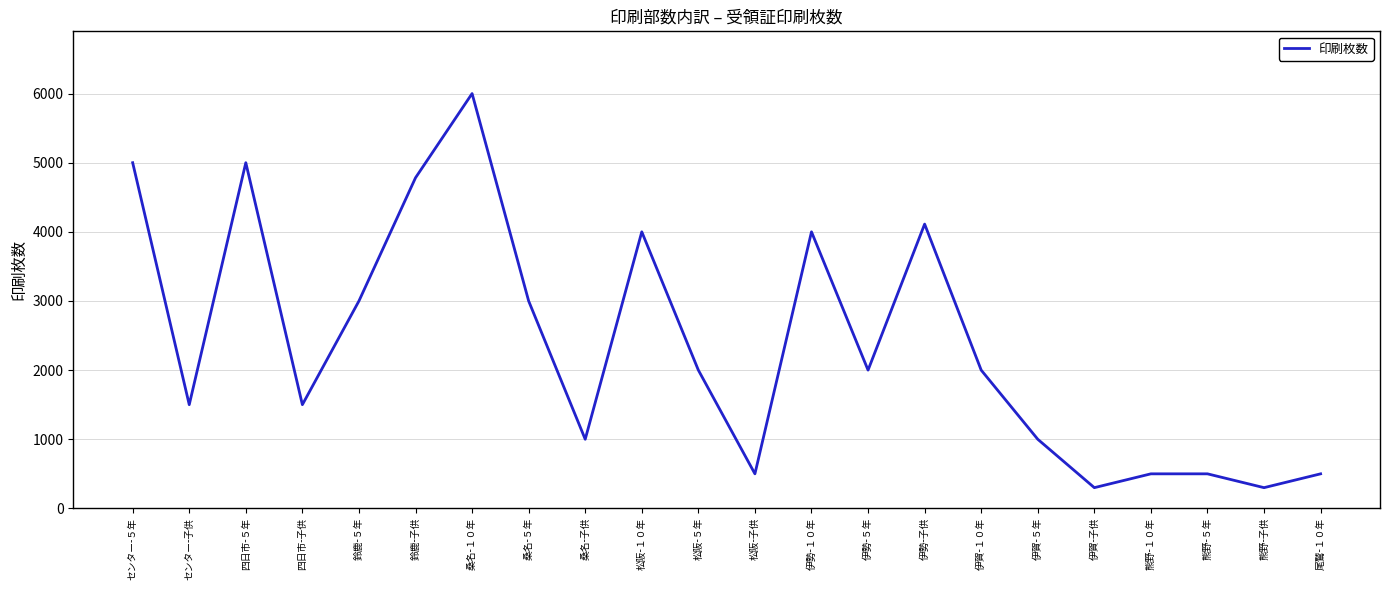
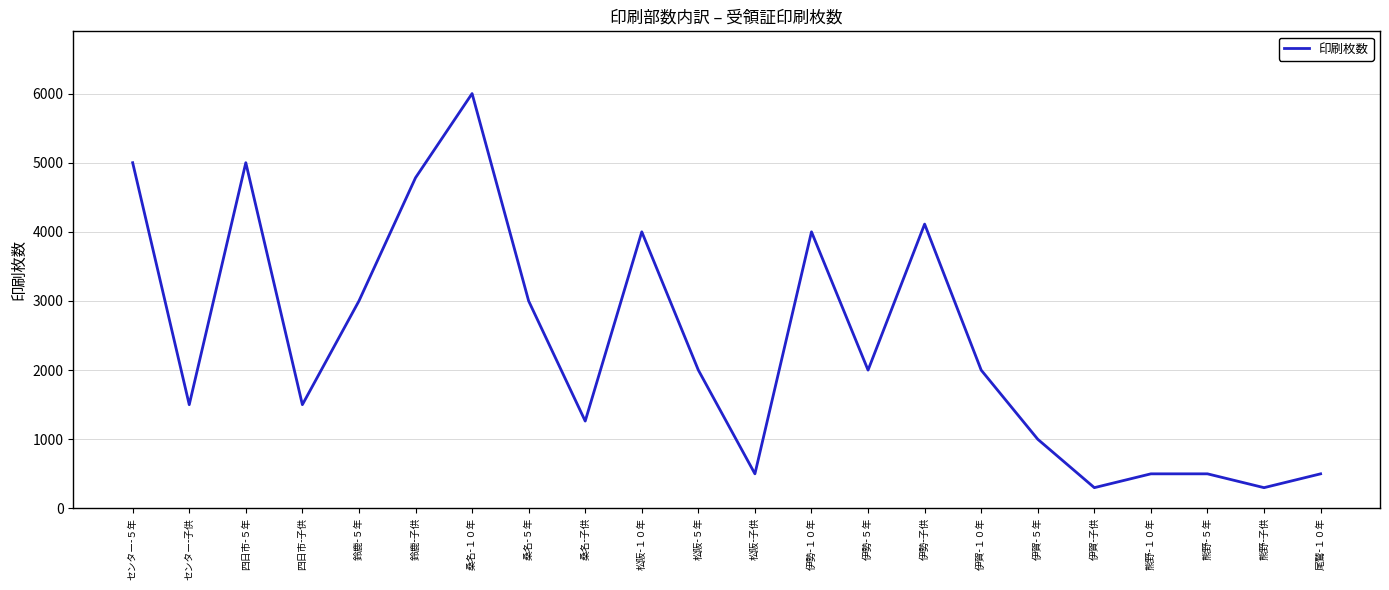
桑名-子供: 1000 -> 1300
